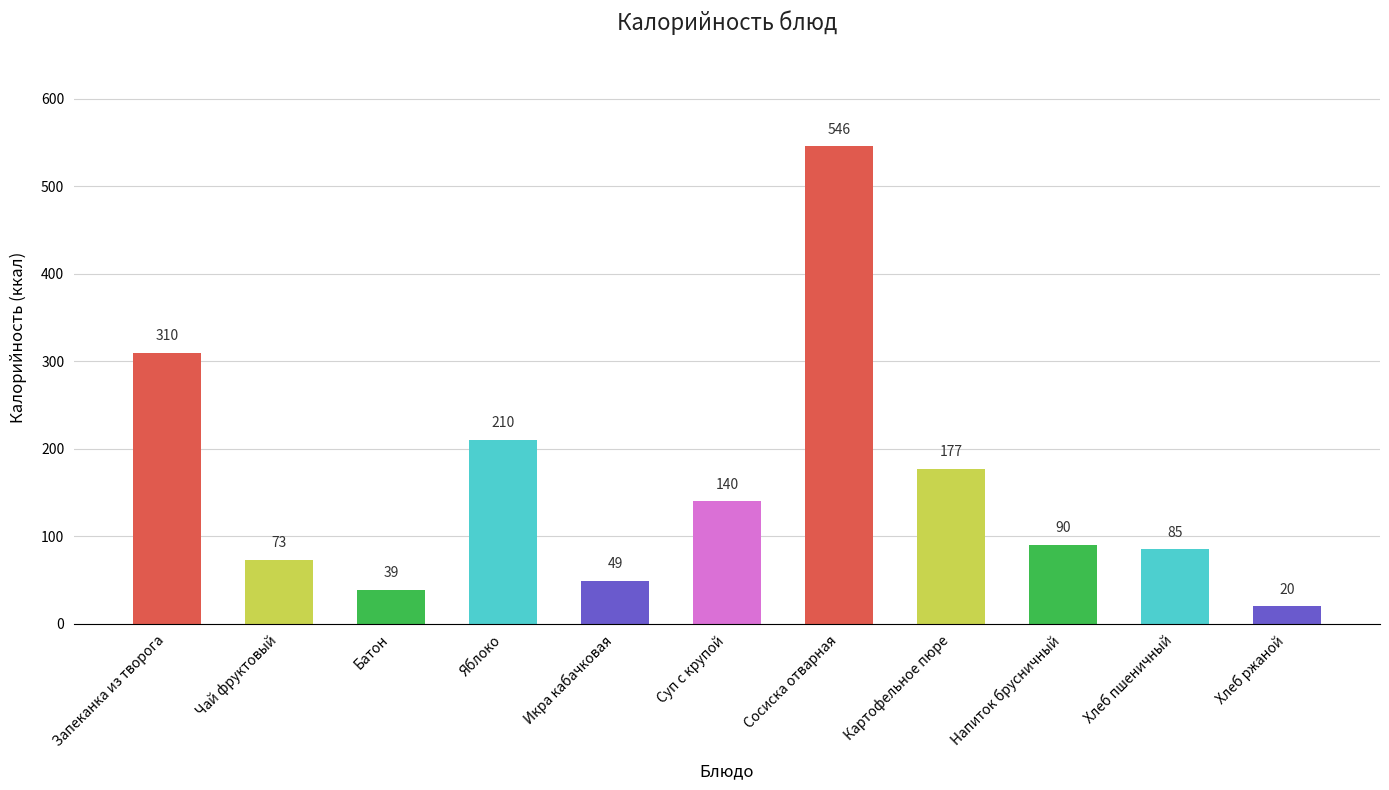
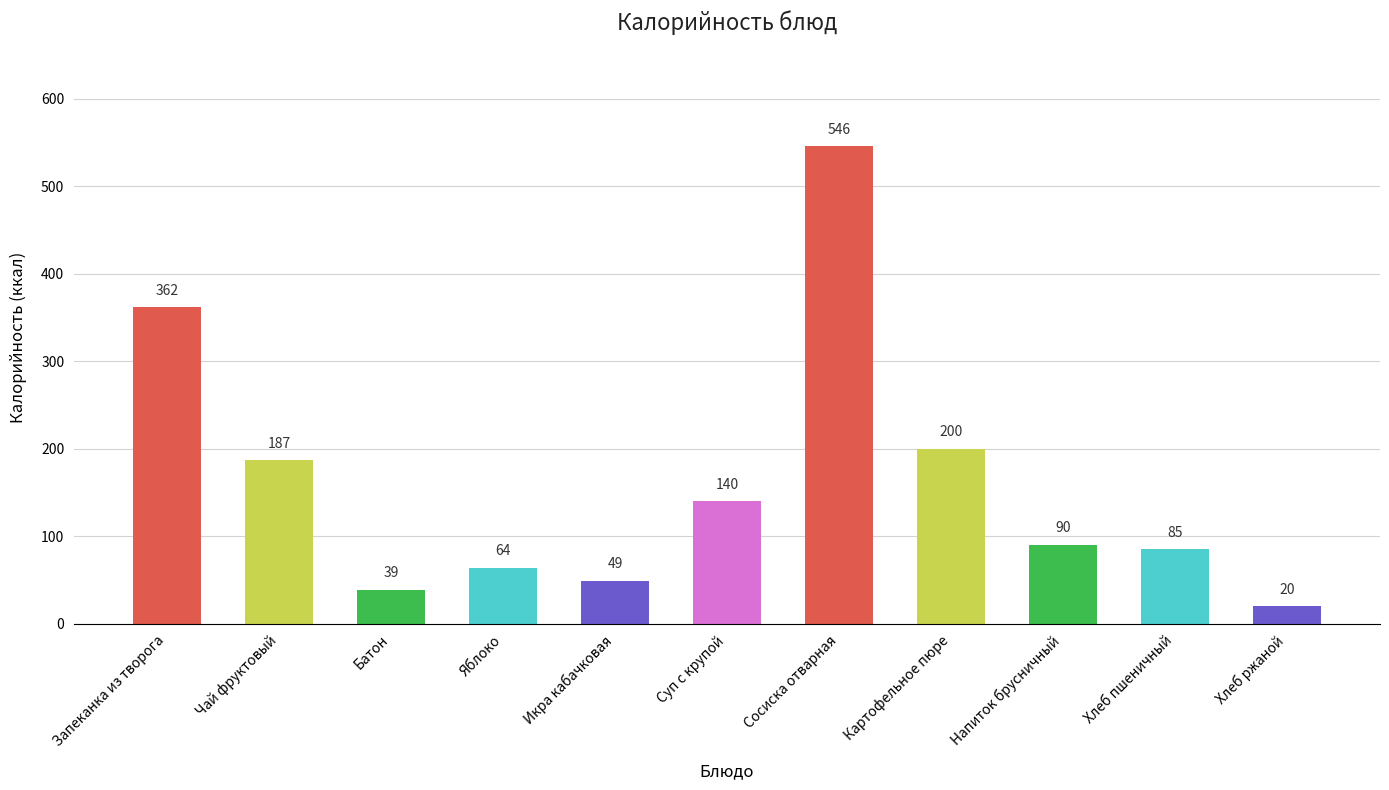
Запеканка из творога: 310 -> 362
Чай фруктовый: 73 -> 187
Яблоко: 210 -> 64
Картофельное пюре: 177 -> 200
